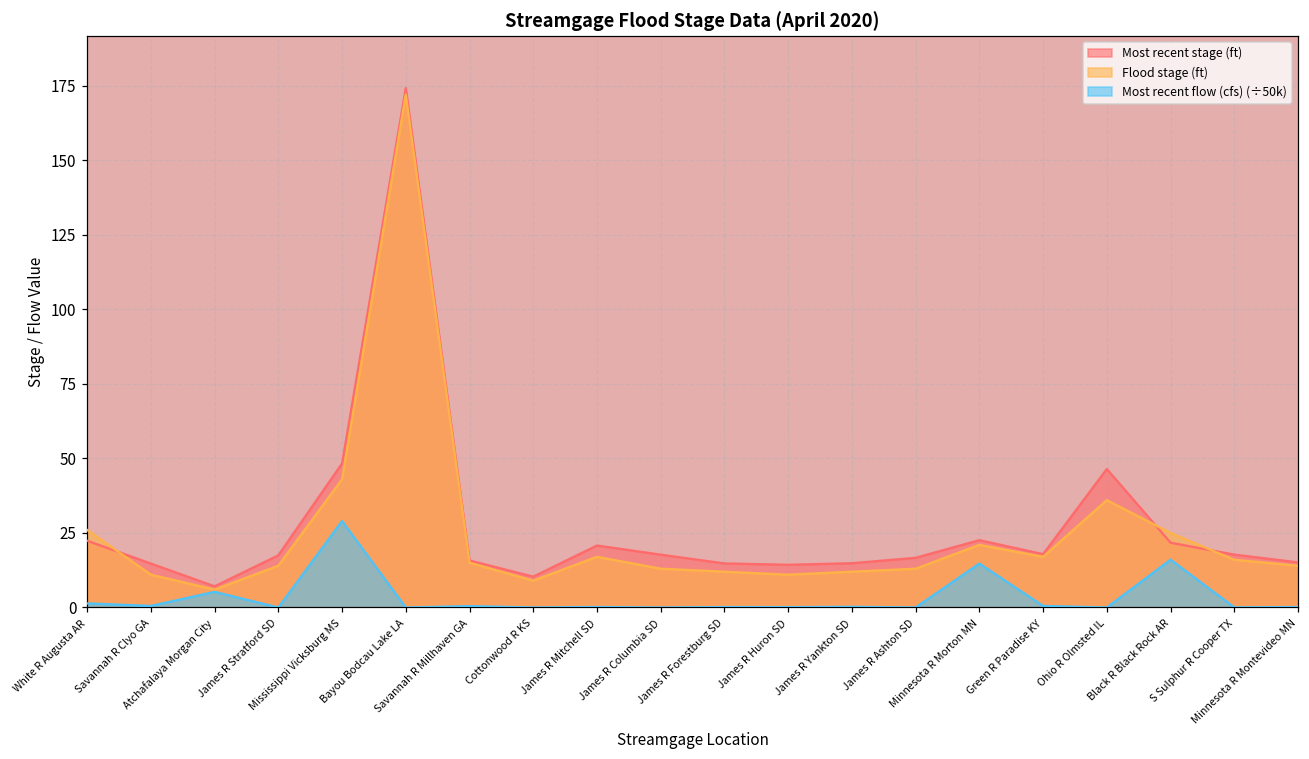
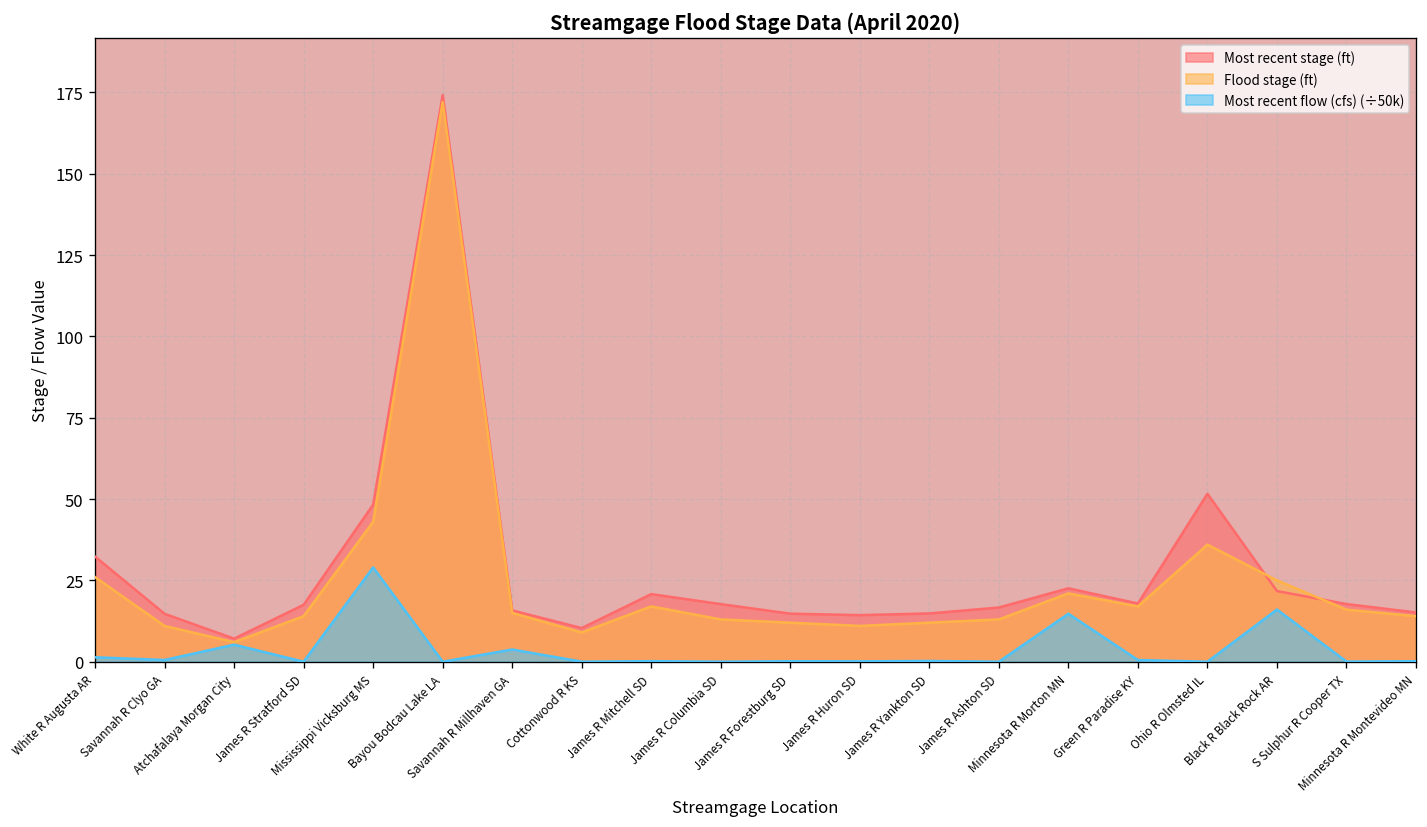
Most recent stage (ft), White R Augusta AR: 22 -> 32
Most recent flow (cfs) (÷50k), Savannah R Millhaven GA: 0 -> 4
Most recent stage (ft), Ohio R Olmsted IL: 46 -> 52
